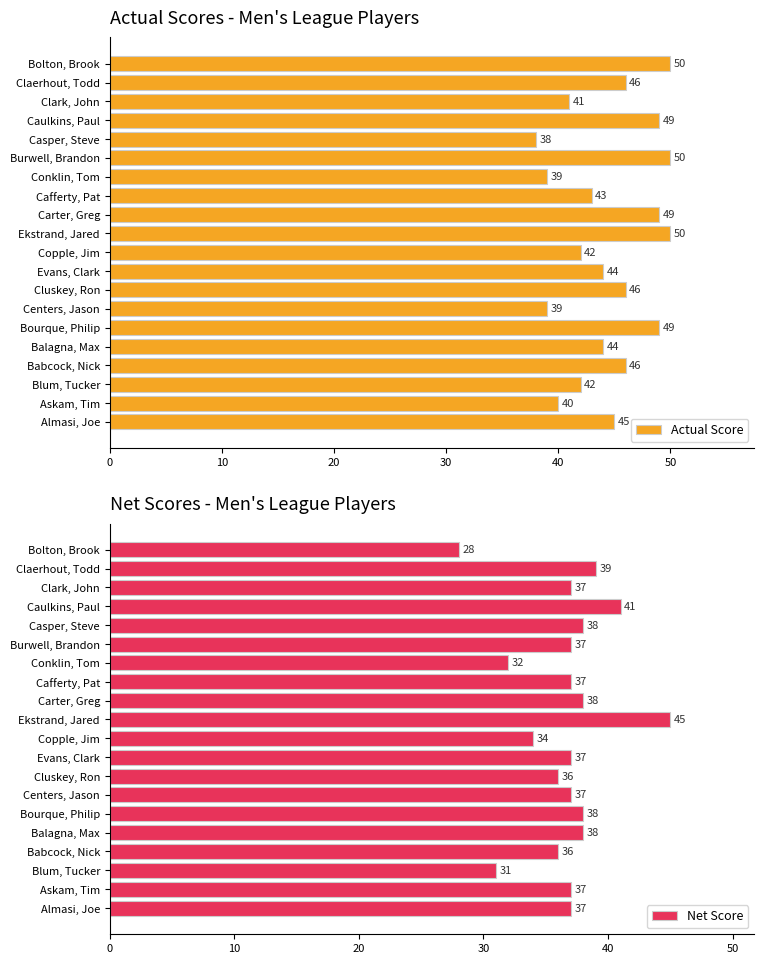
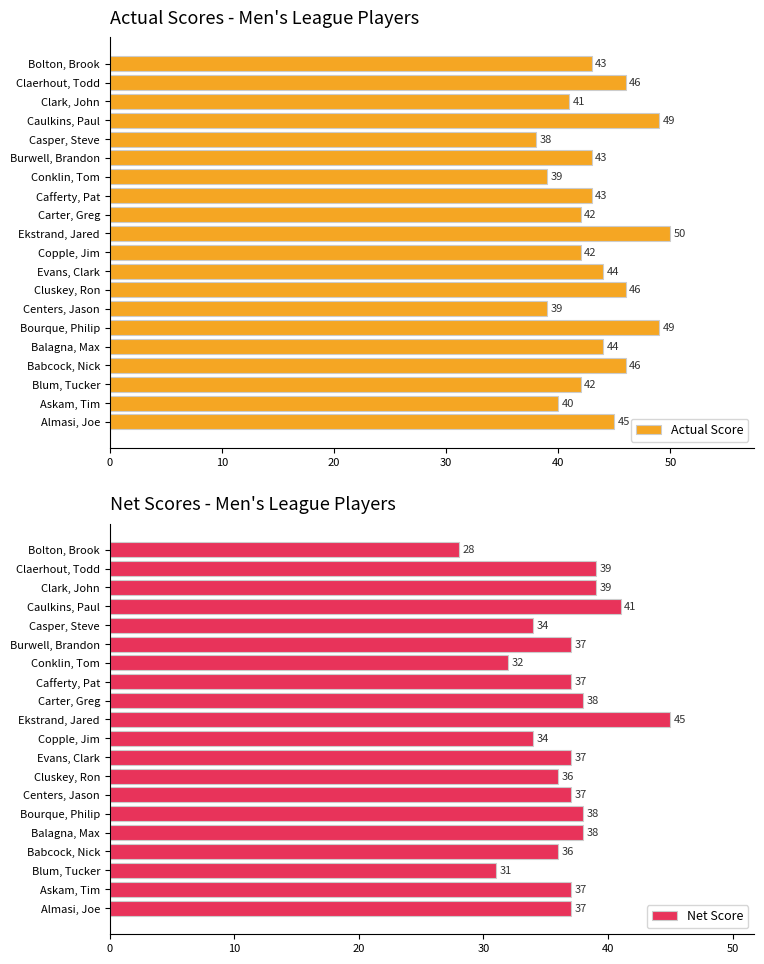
Actual Scores - Men's League Players, Bolton, Brook: 50 -> 43
Actual Scores - Men's League Players, Burwell, Brandon: 50 -> 43
Actual Scores - Men's League Players, Carter, Greg: 49 -> 42
Net Scores - Men's League Players, Clark, John: 37 -> 39
Net Scores - Men's League Players, Casper, Steve: 38 -> 34
